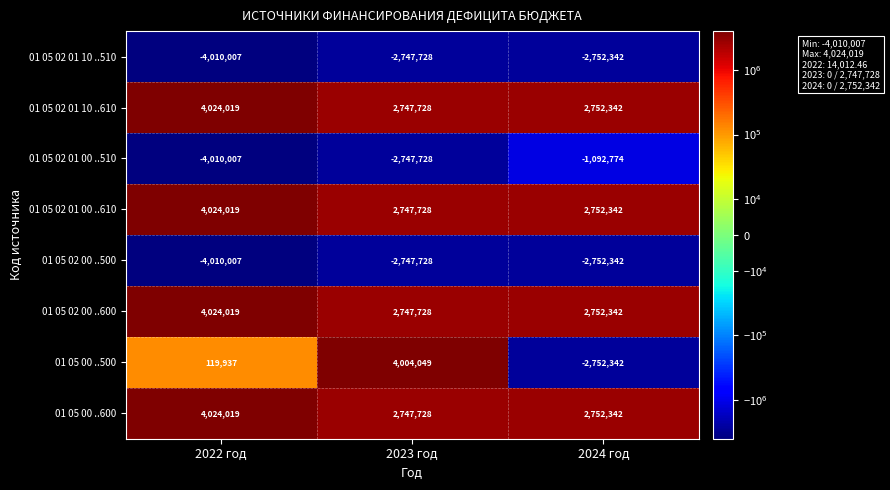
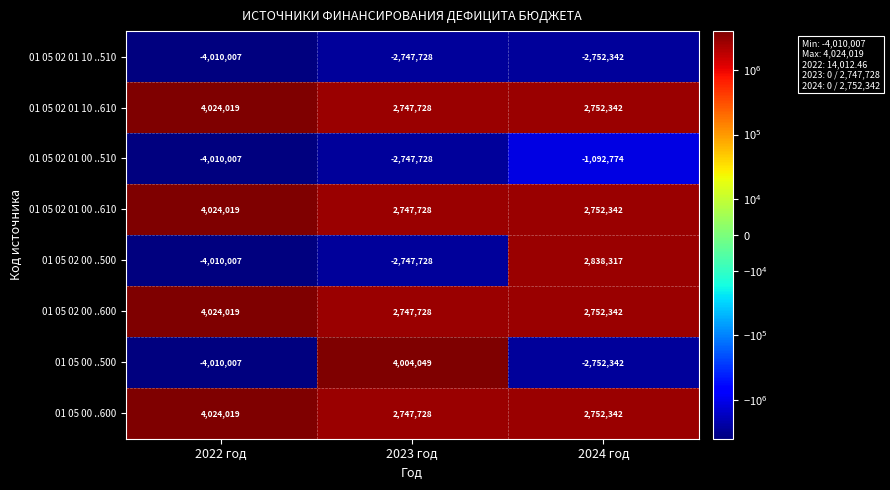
01 05 02 00 ..500, 2024 год: -2,752,342 -> 2,838,317
01 05 00 ..500, 2022 год: 119,937 -> -4,010,007
